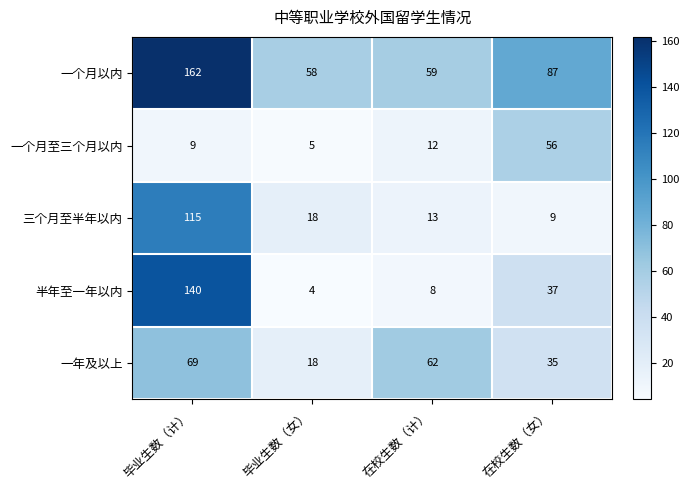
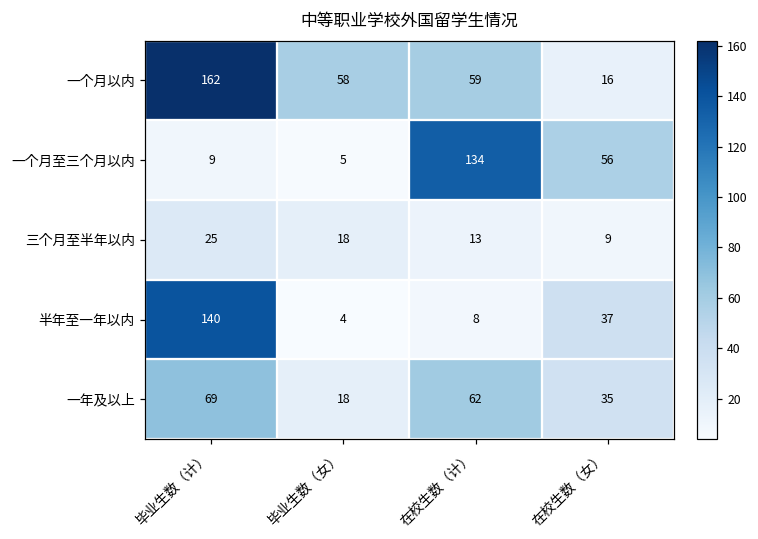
一个月以内, 在校生数（女）: 87 -> 16
一个月至三个月以内, 在校生数（计）: 12 -> 134
三个月至半年以内, 毕业生数（计）: 115 -> 25
